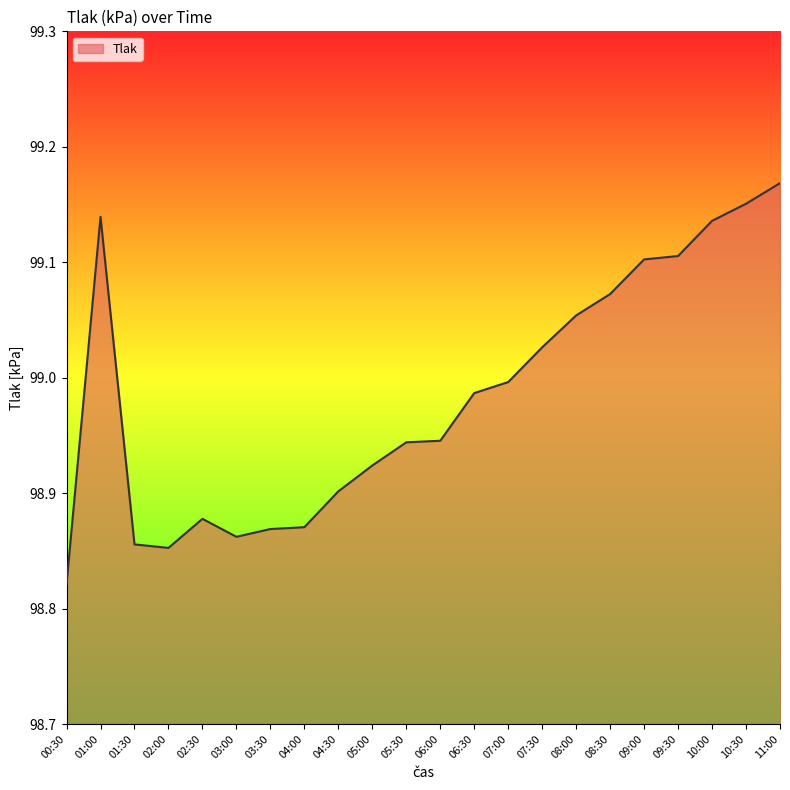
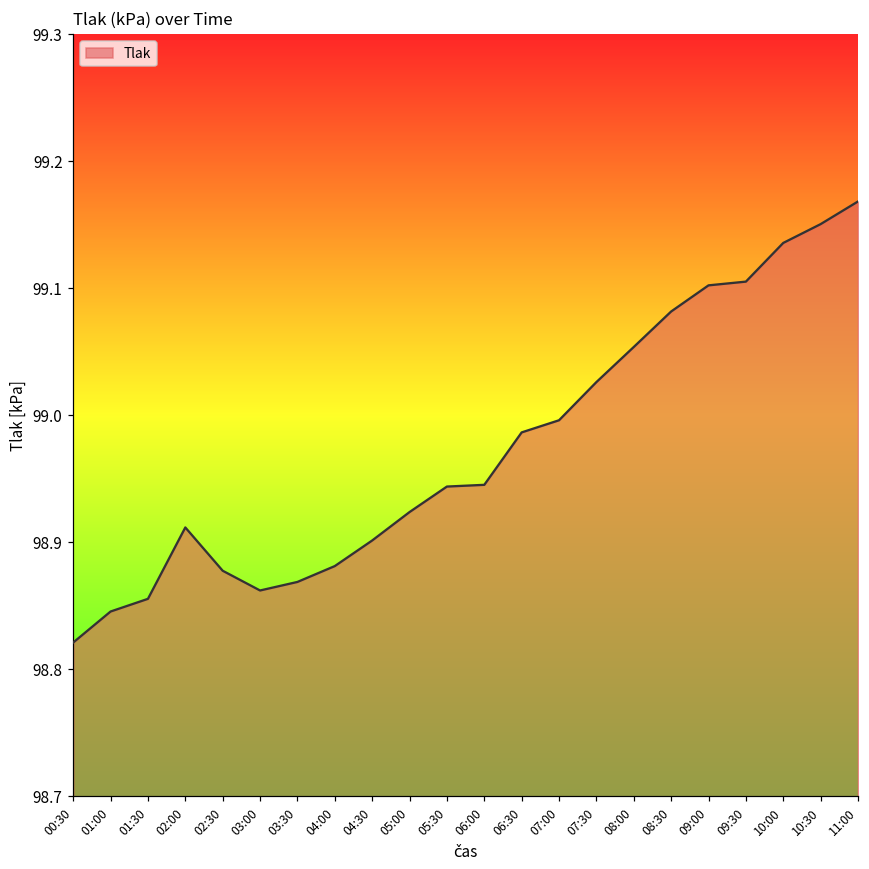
01:00: 99.139 -> 98.846
02:00: 98.853 -> 98.912
04:00: 98.870 -> 98.881
08:30: 99.072 -> 99.082
